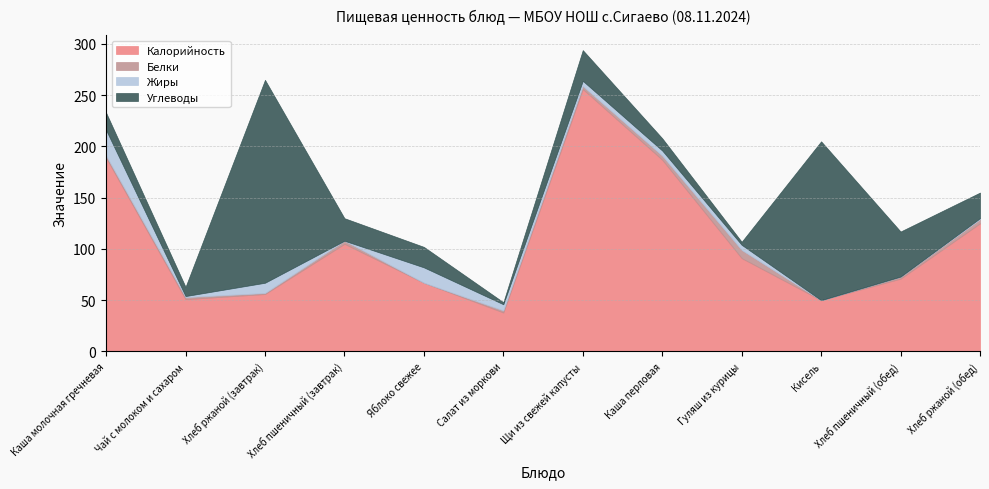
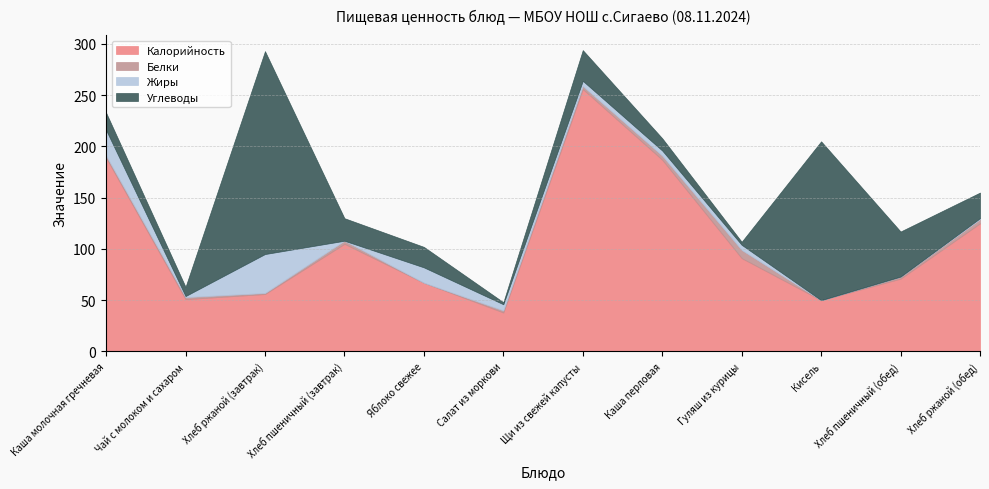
Жиры, Хлеб ржаной (завтрак): 10 -> 38
